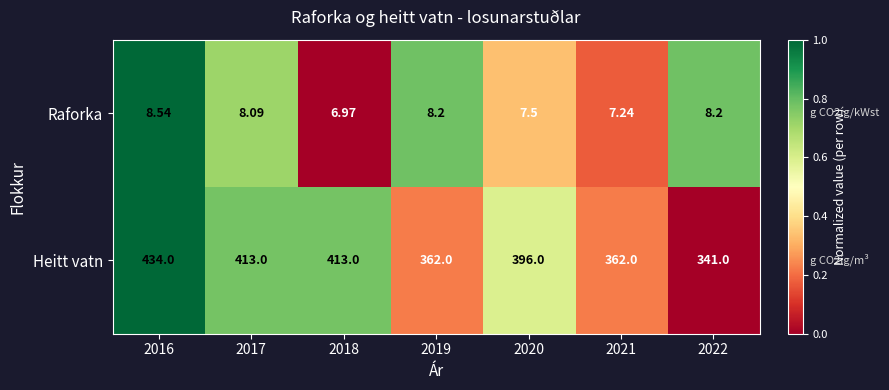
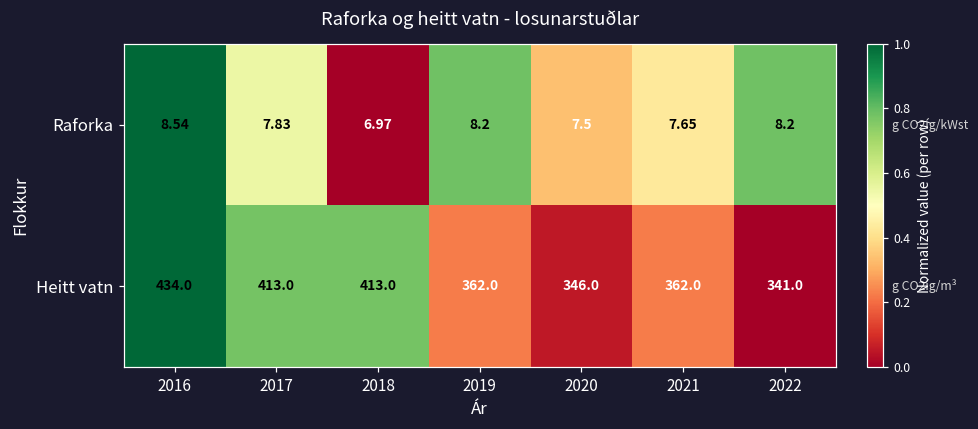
Raforka, 2017: 8.09 -> 7.83
Raforka, 2021: 7.24 -> 7.65
Heitt vatn, 2020: 396.0 -> 346.0
